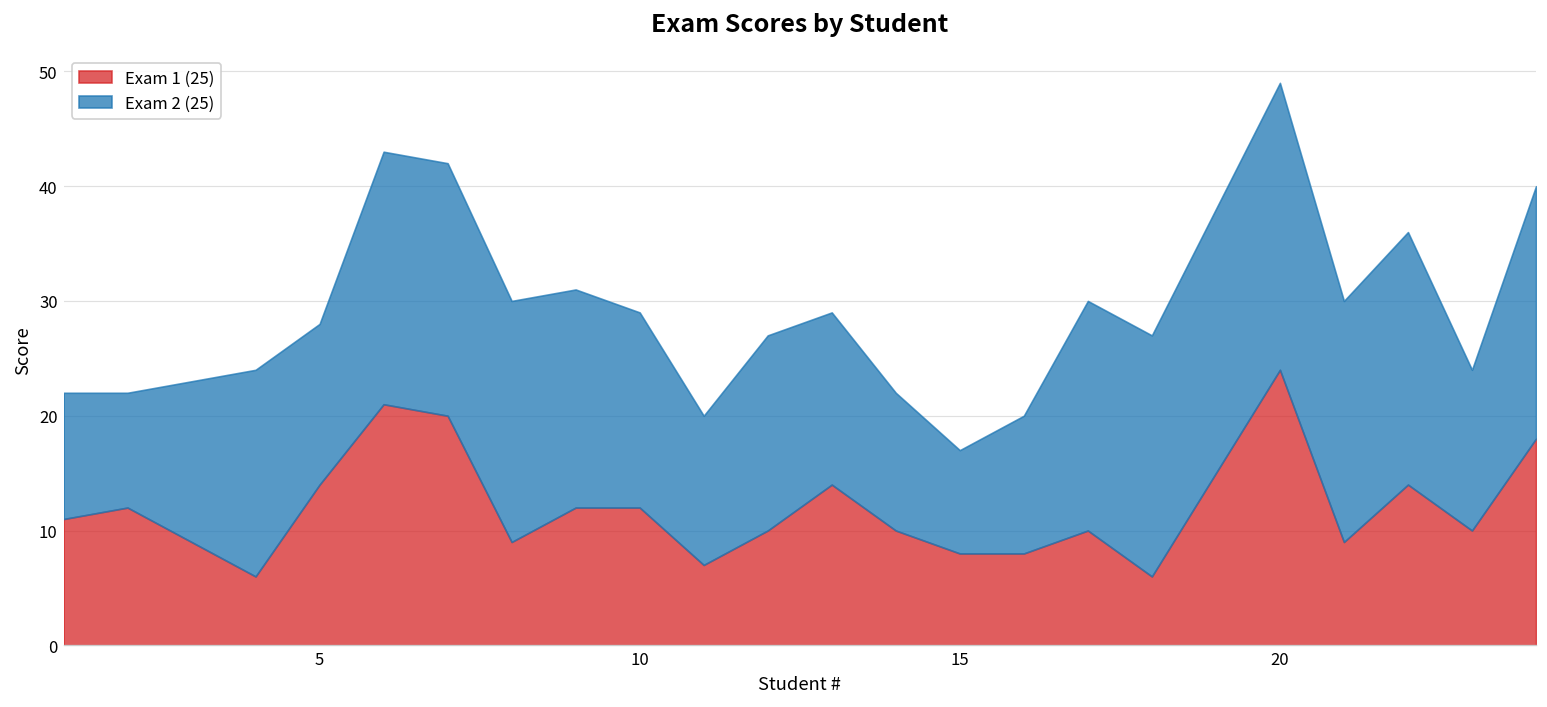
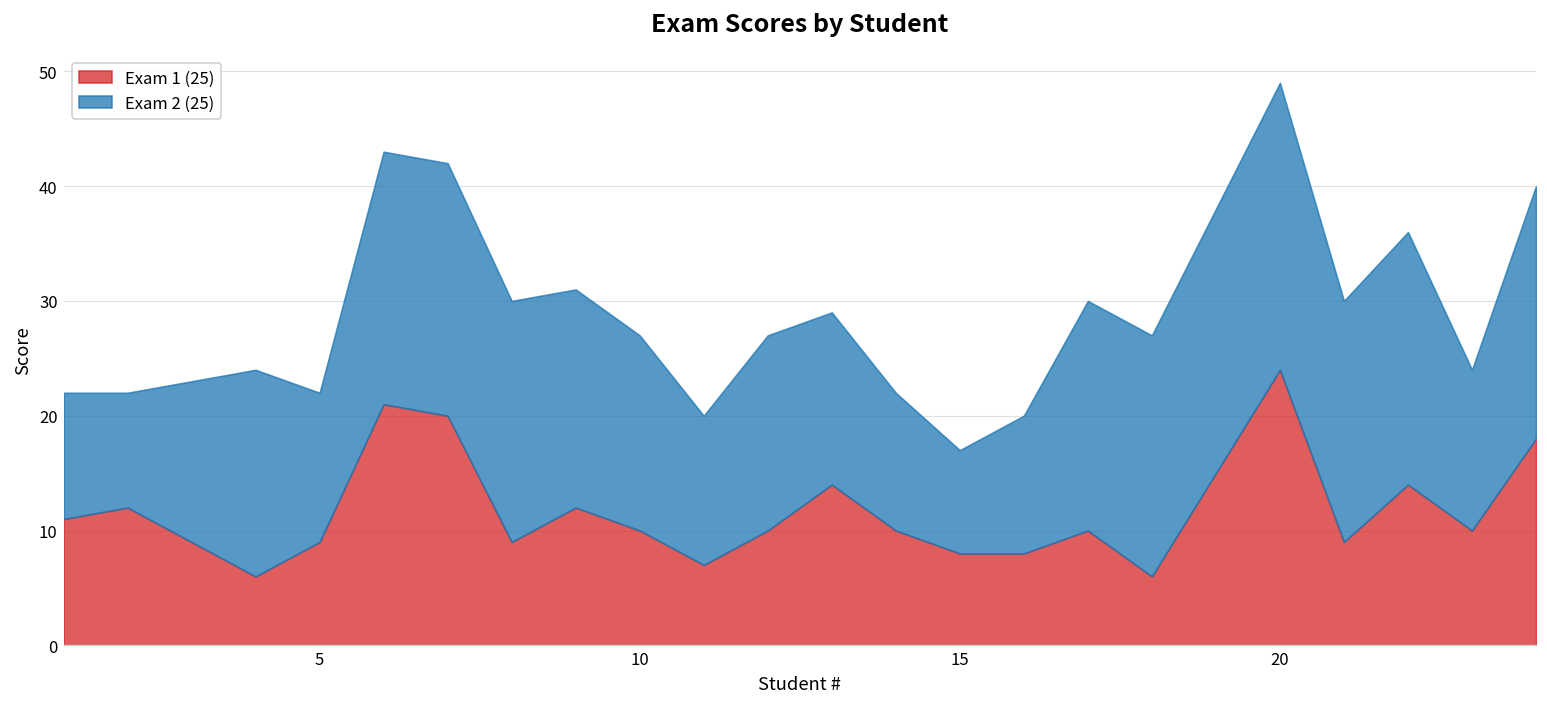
Exam 1 (25), 5: 14 -> 9
Exam 2 (25), 5: 14 -> 13
Exam 1 (25), 10: 12 -> 10
